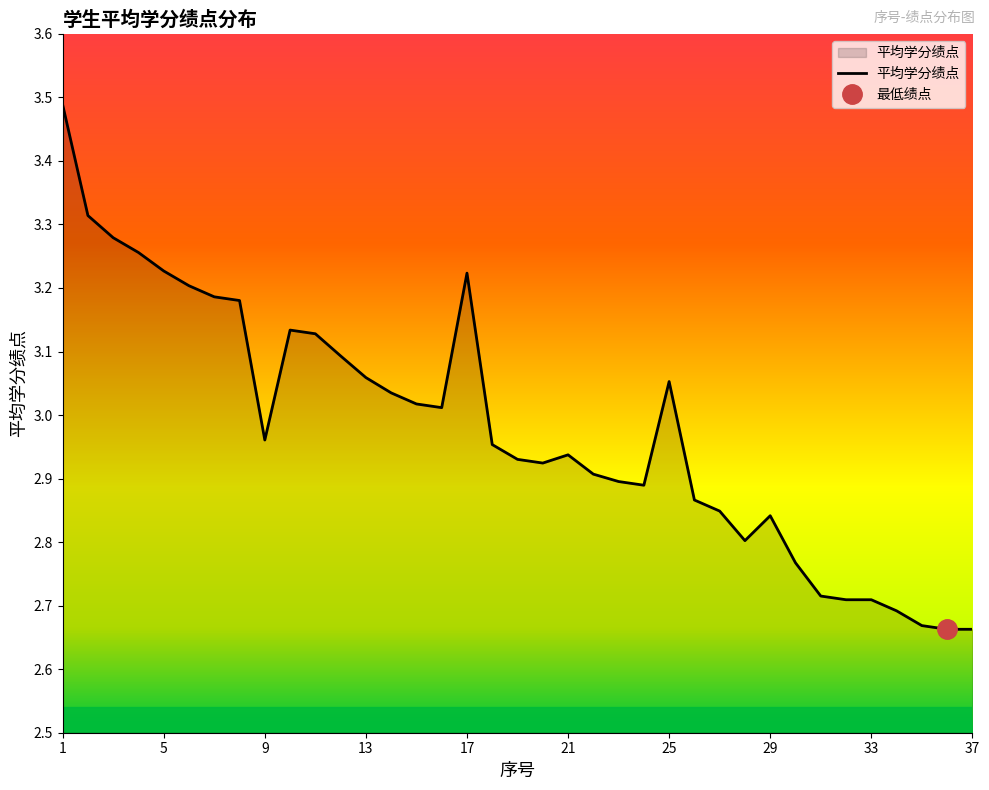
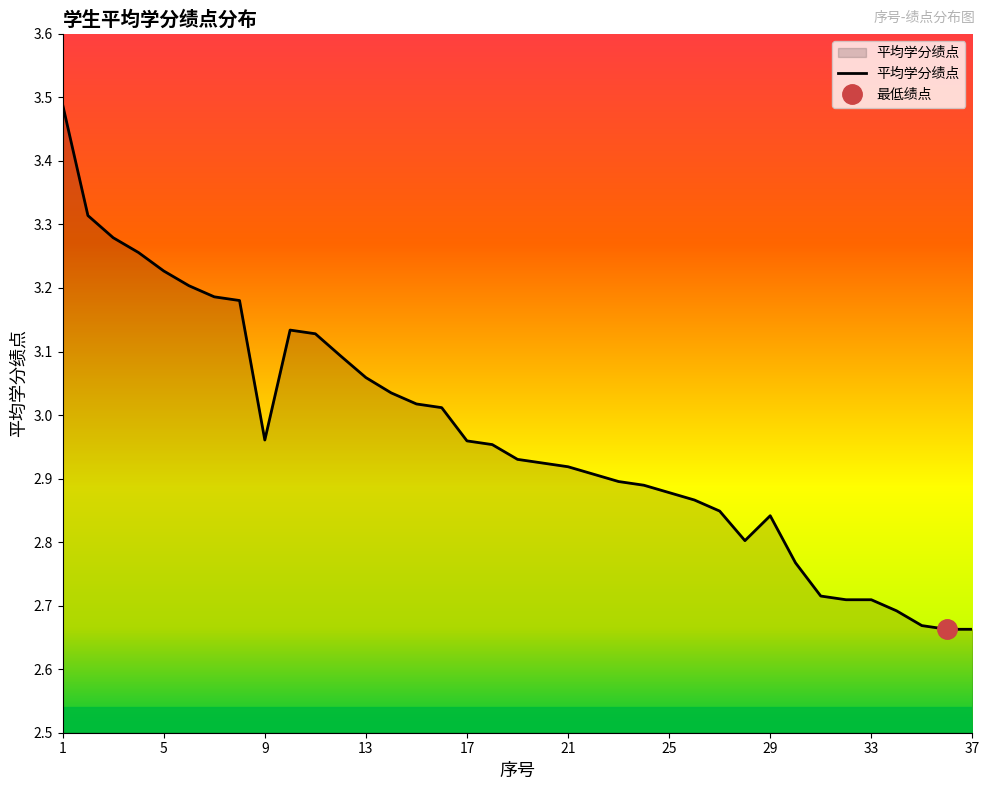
平均学分绩点, 17: 3.22 -> 2.96
平均学分绩点, 21: 2.94 -> 2.92
平均学分绩点, 25: 3.05 -> 2.88
